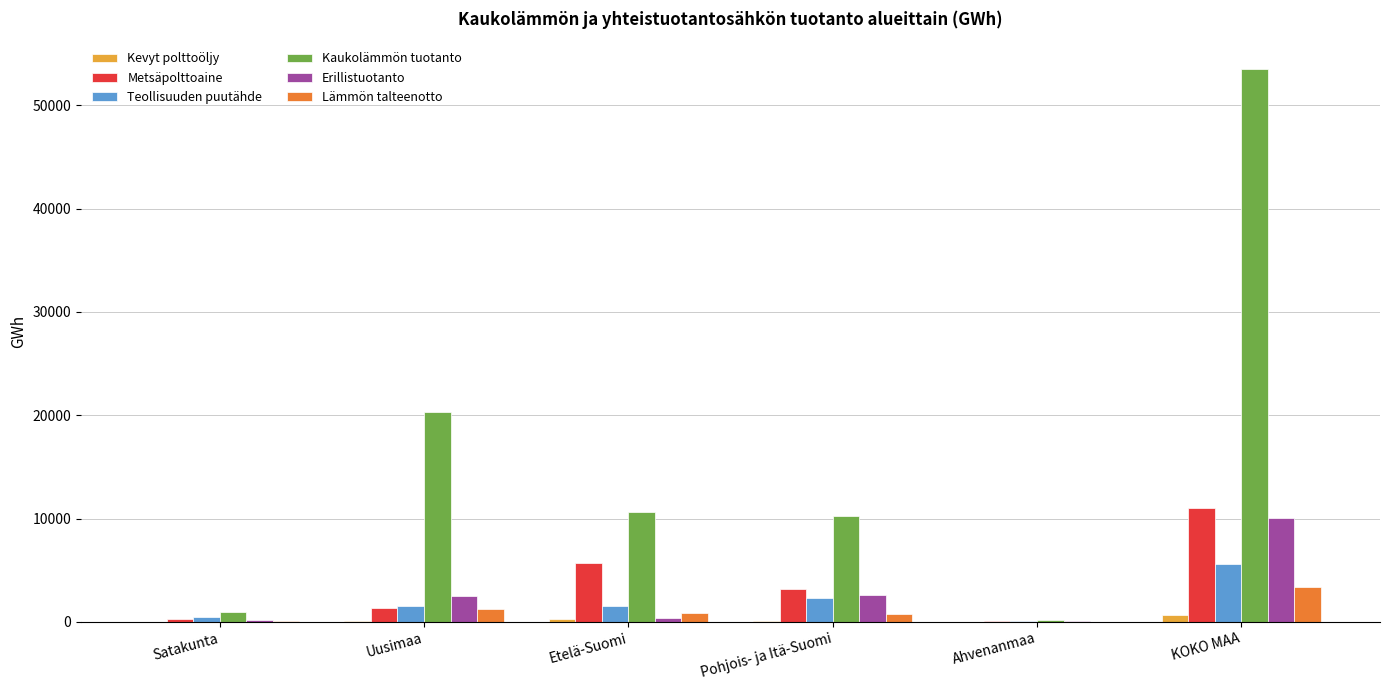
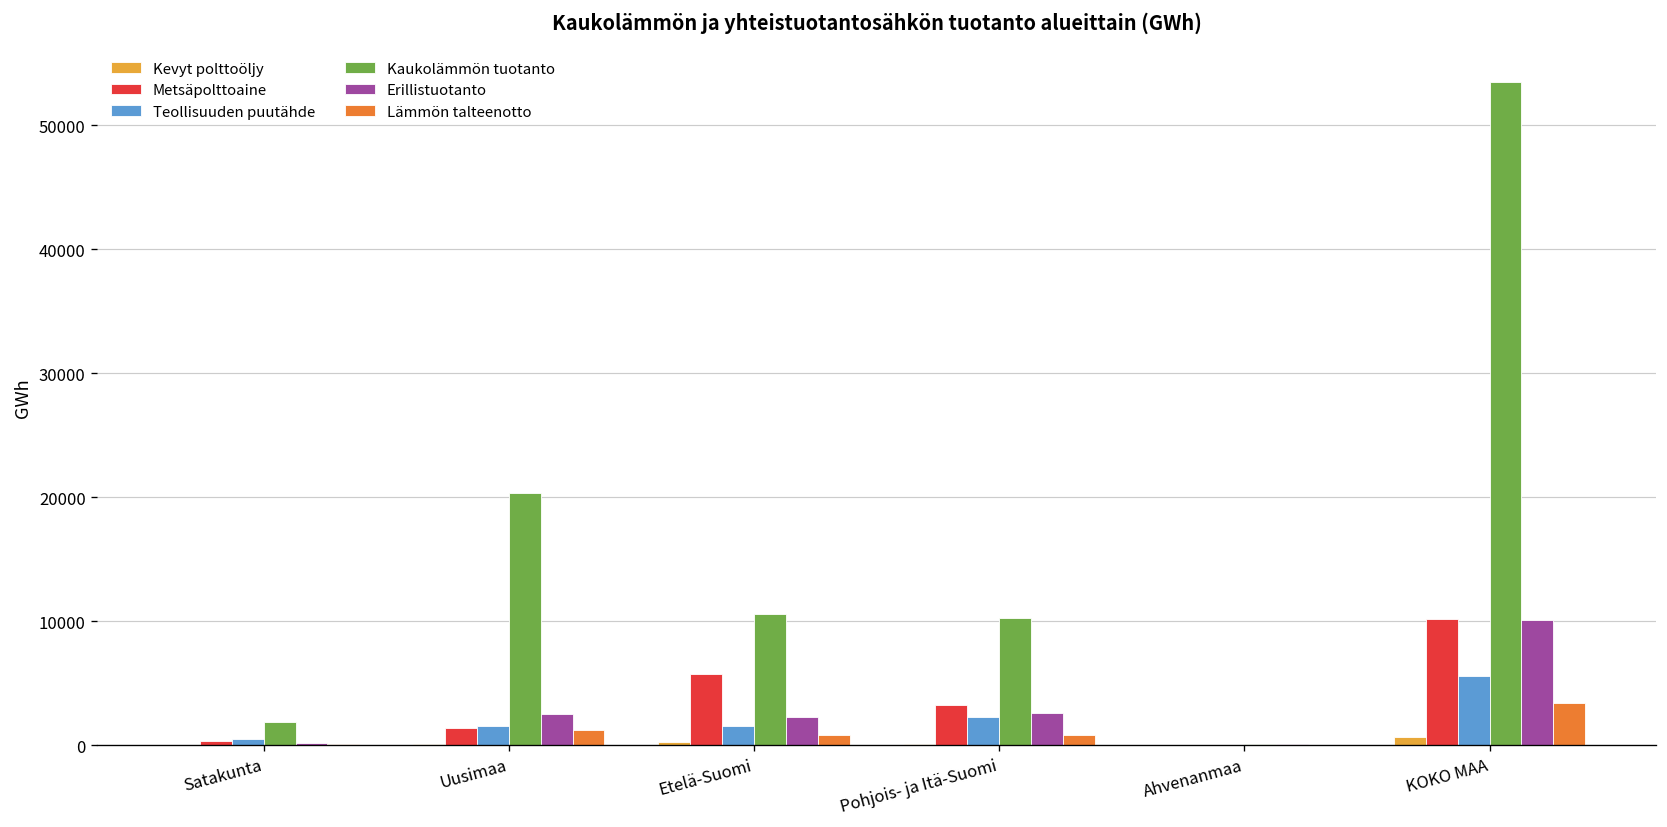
Kaukolämmön tuotanto, Satakunta: 1000 -> 1900
Erillistuotanto, Etelä-Suomi: 400 -> 2300
Metsäpolttoaine, KOKO MAA: 11100 -> 10200
